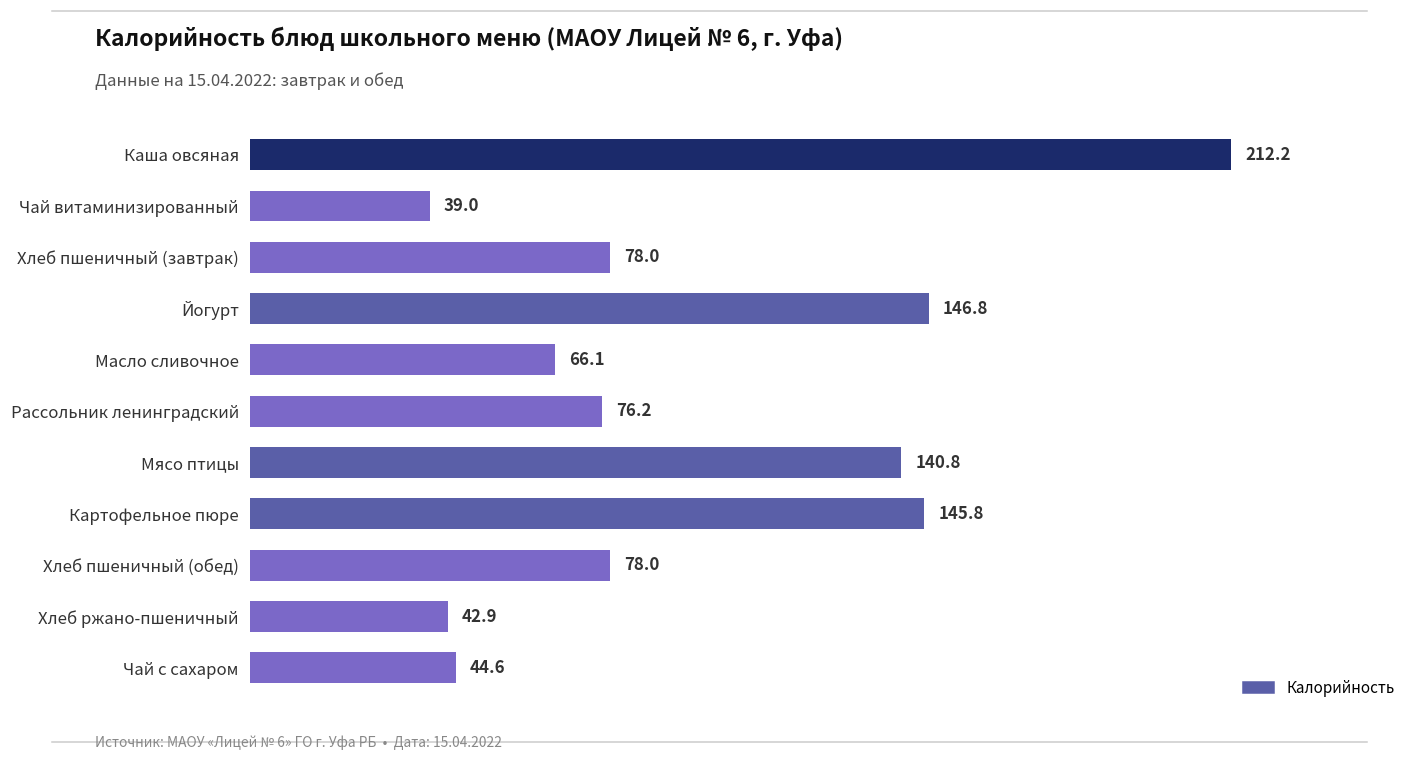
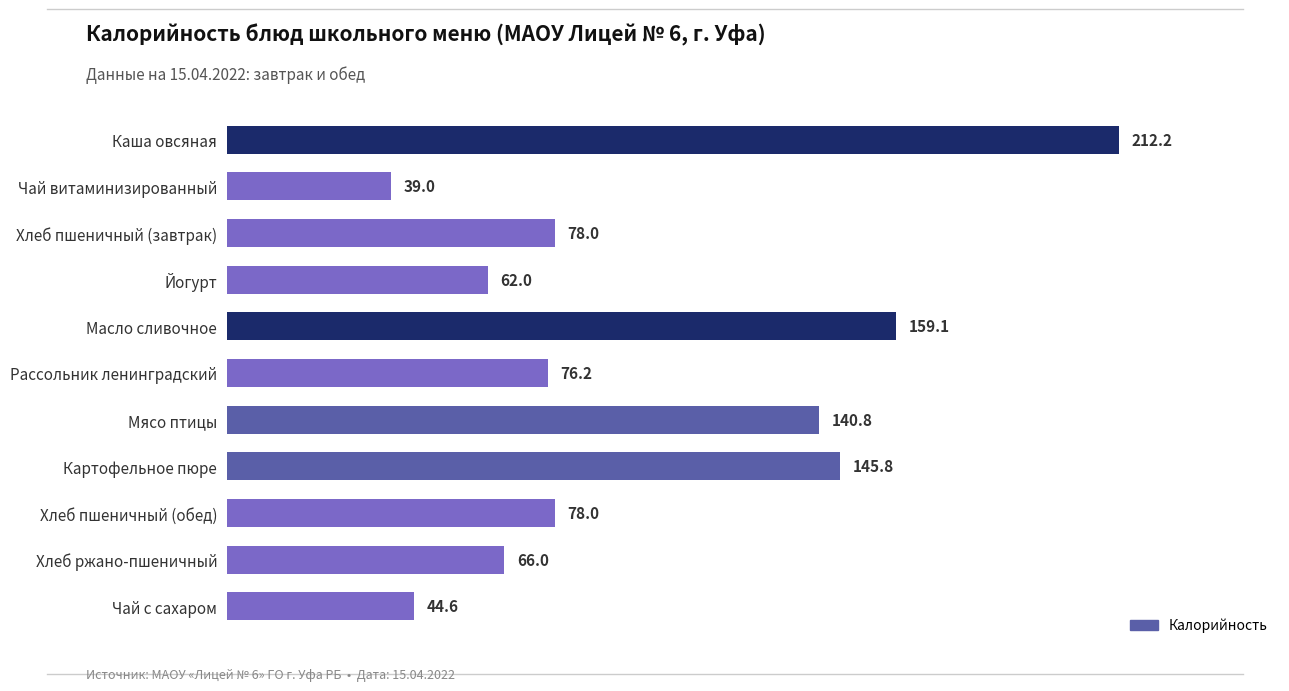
Йогурт: 146.8 -> 62.0
Масло сливочное: 66.1 -> 159.1
Хлеб ржано-пшеничный: 42.9 -> 66.0
